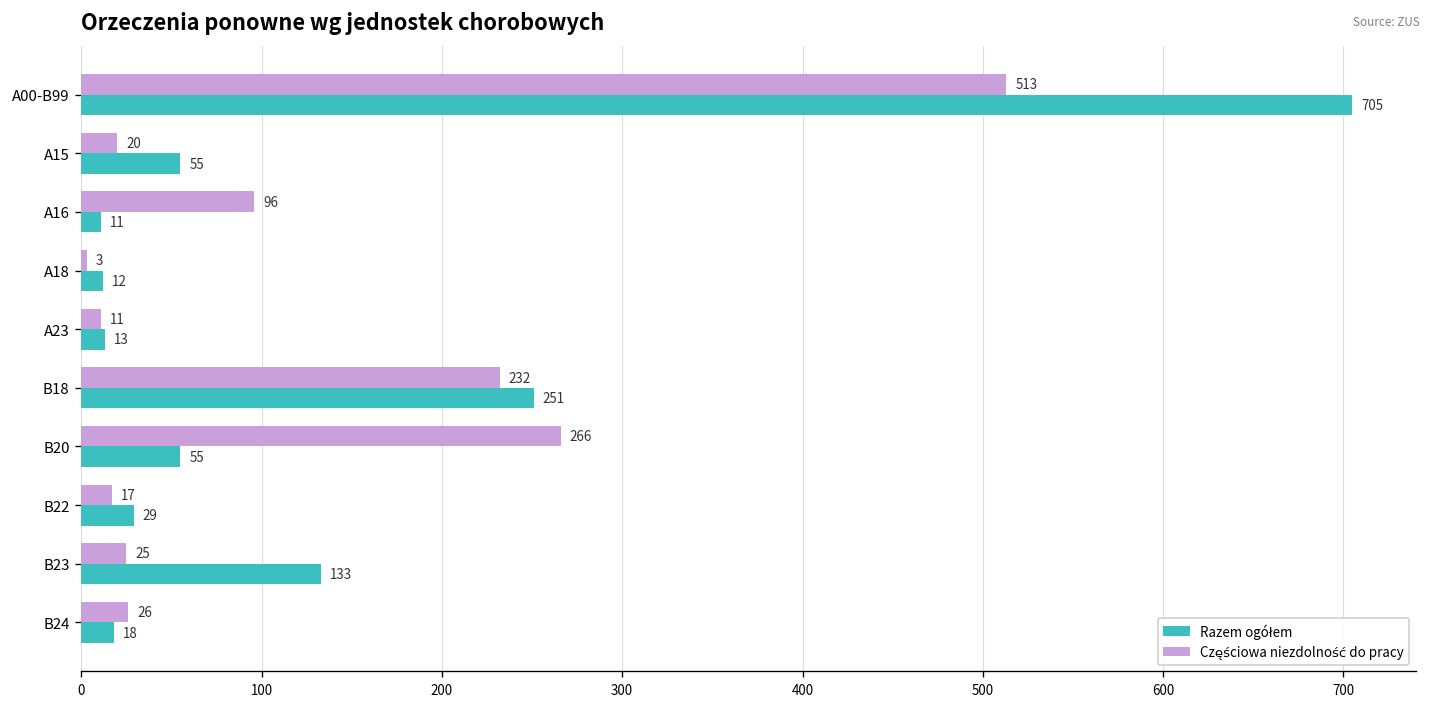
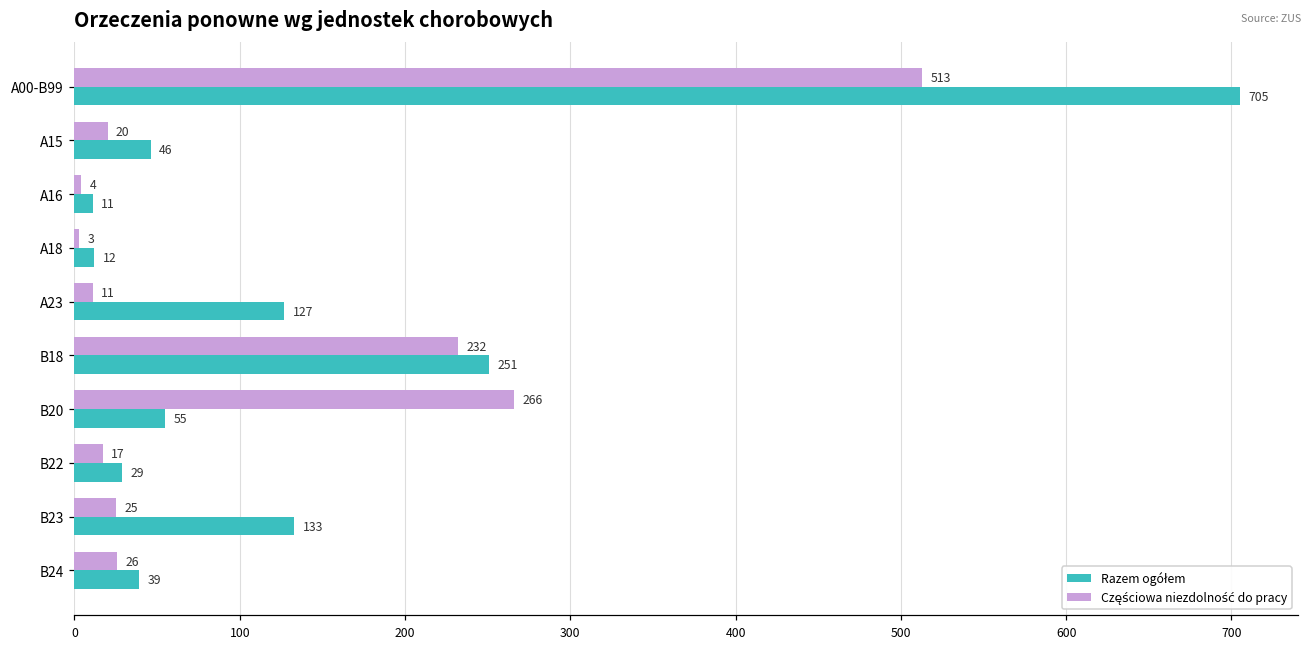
Razem ogółem, A15: 55 -> 46
Częściowa niezdolność do pracy, A16: 96 -> 4
Razem ogółem, A23: 13 -> 127
Razem ogółem, B24: 18 -> 39
